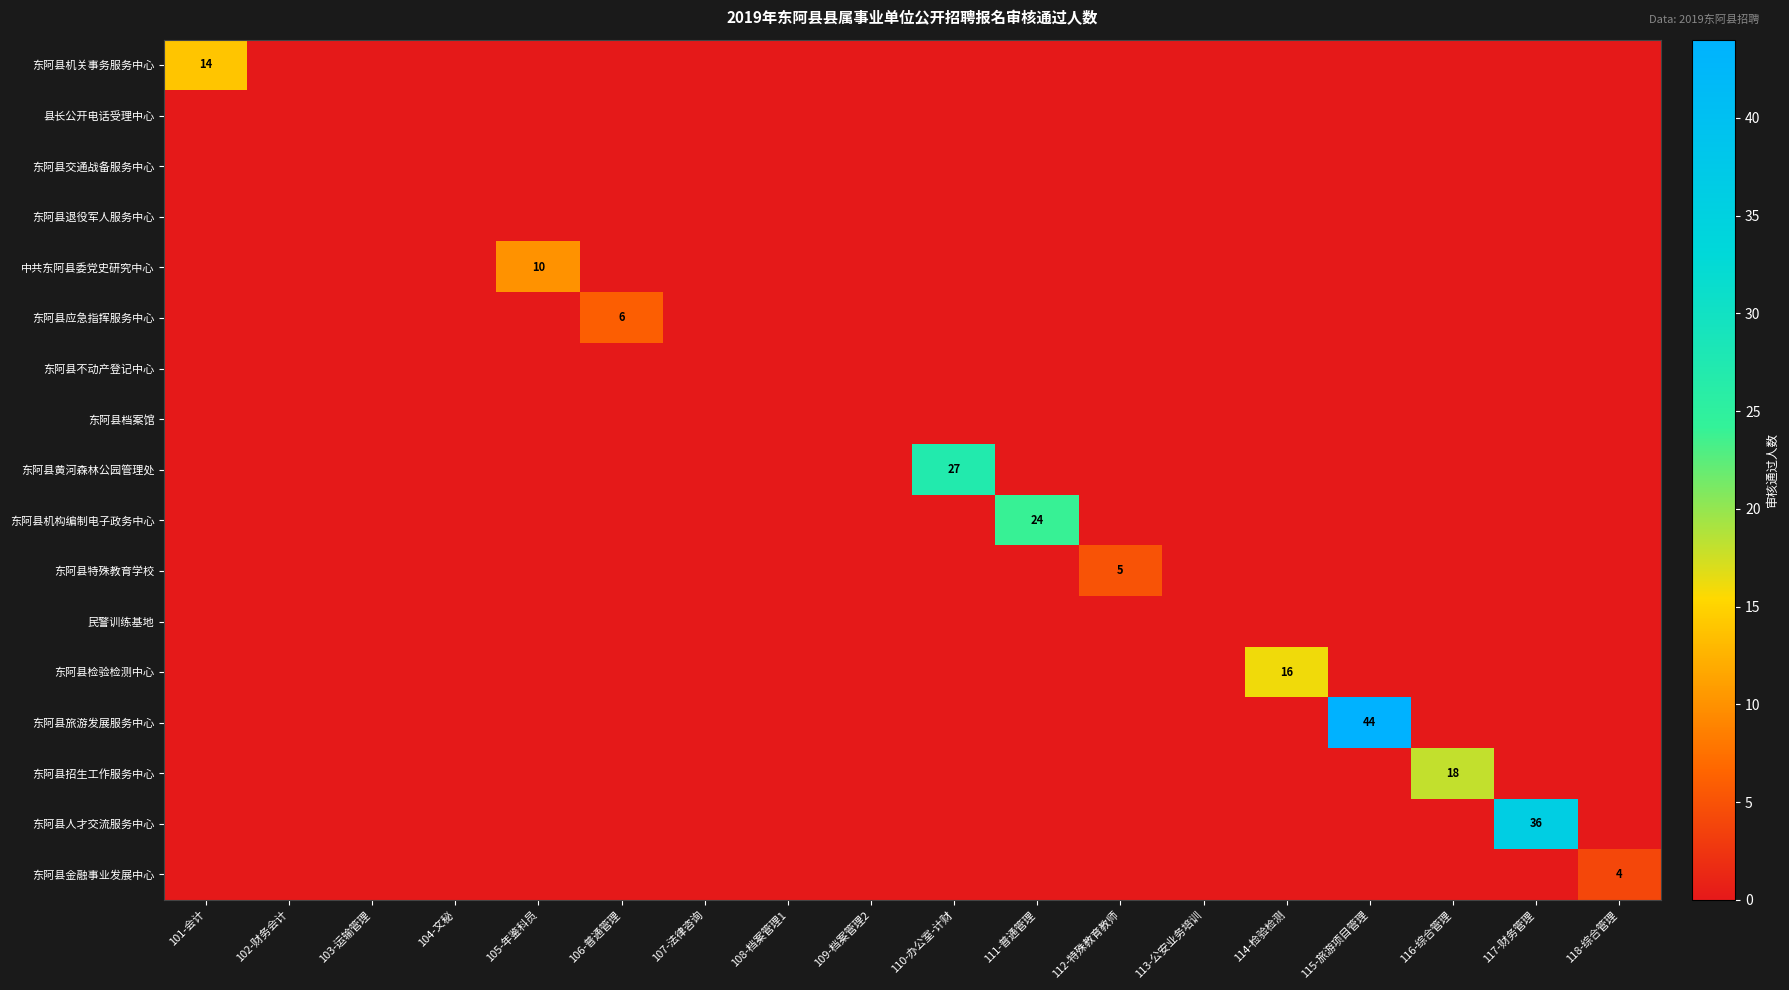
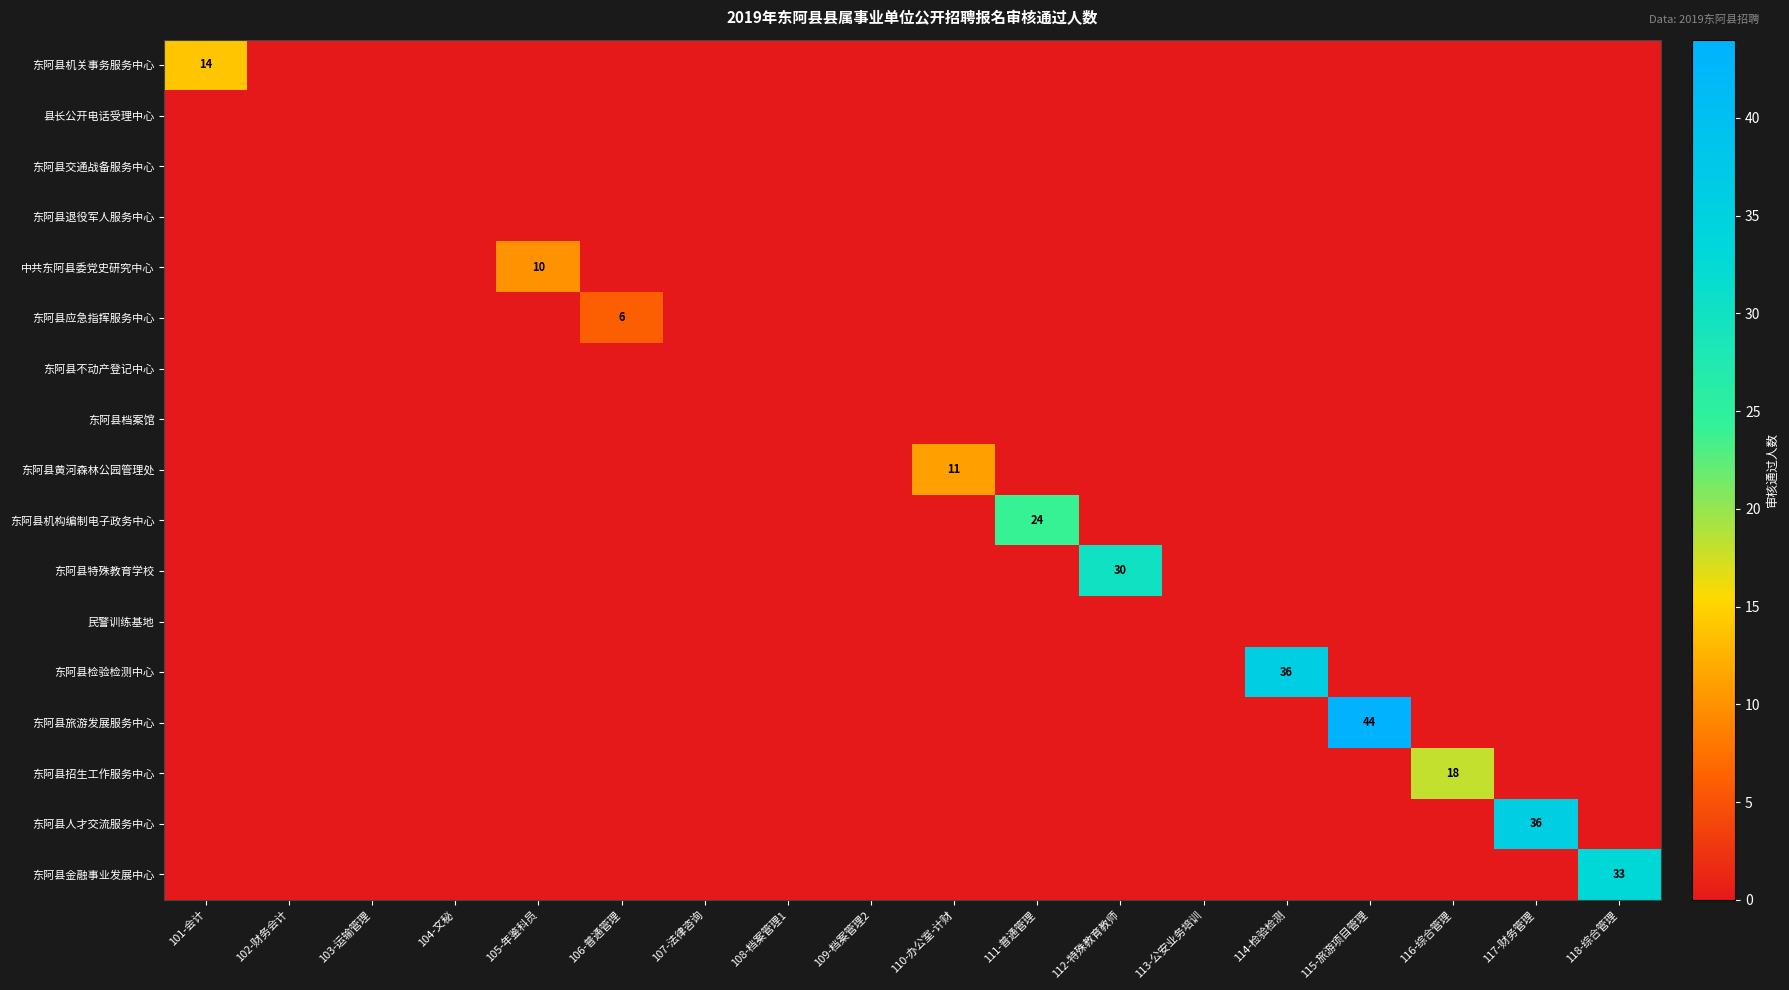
东阿县黄河森林公园管理处, 110-办公室-计财: 27 -> 11
东阿县特殊教育学校, 112-特殊教育教师: 5 -> 30
东阿县检验检测中心, 114-检验检测: 16 -> 36
东阿县金融事业发展中心, 118-综合管理: 4 -> 33
